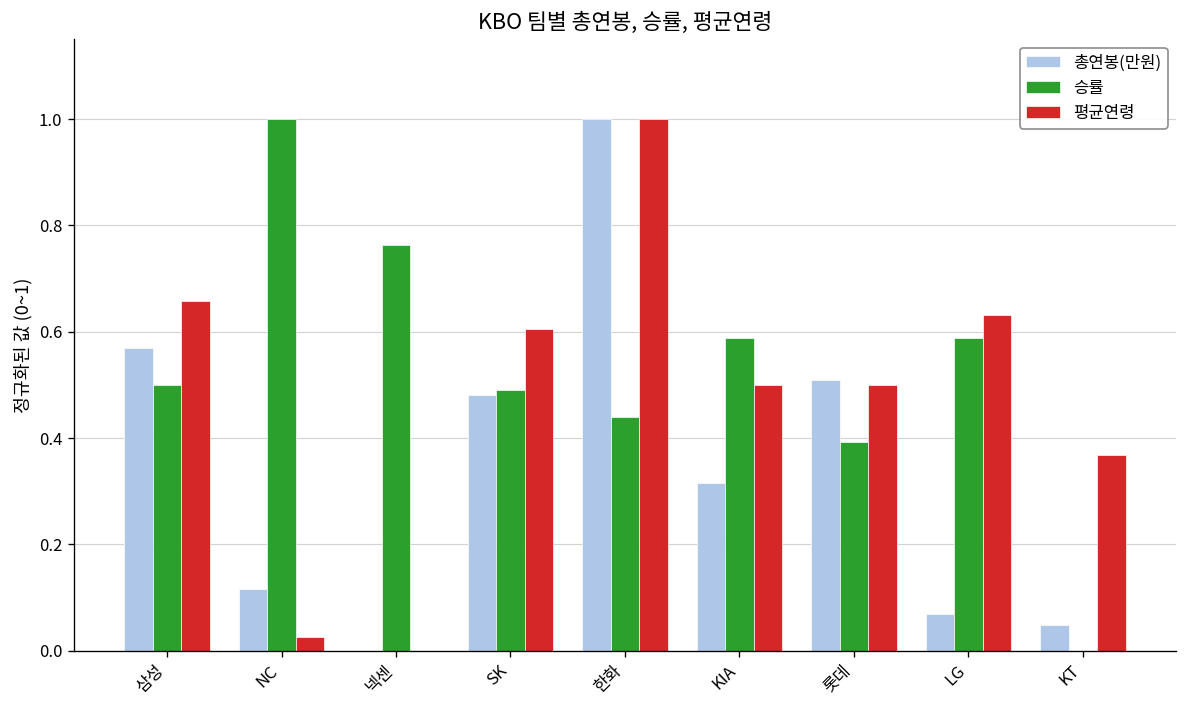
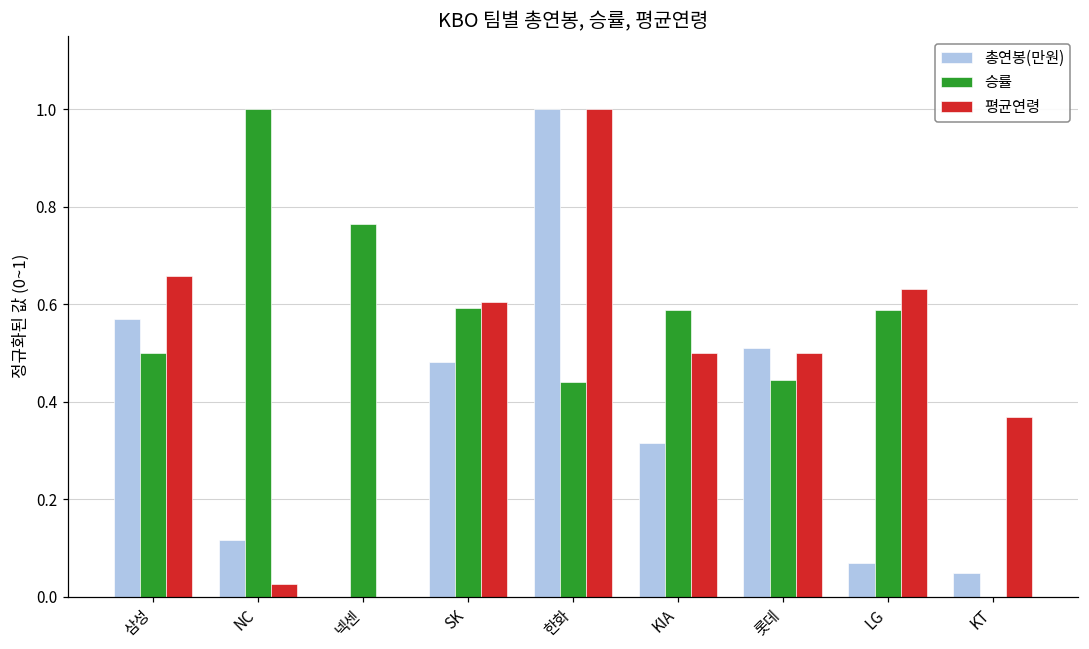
승률, SK: 0.49 -> 0.59
승률, 롯데: 0.39 -> 0.44
